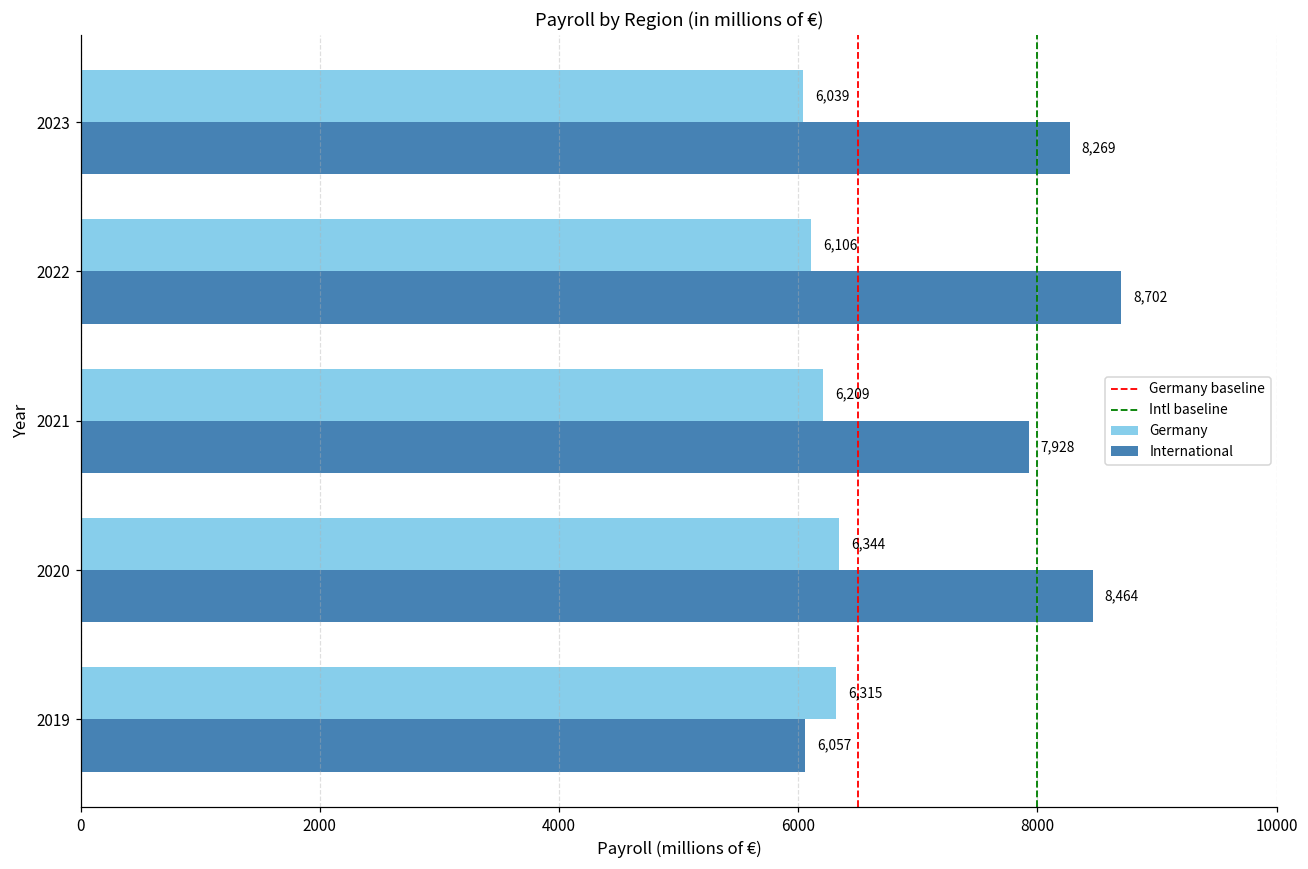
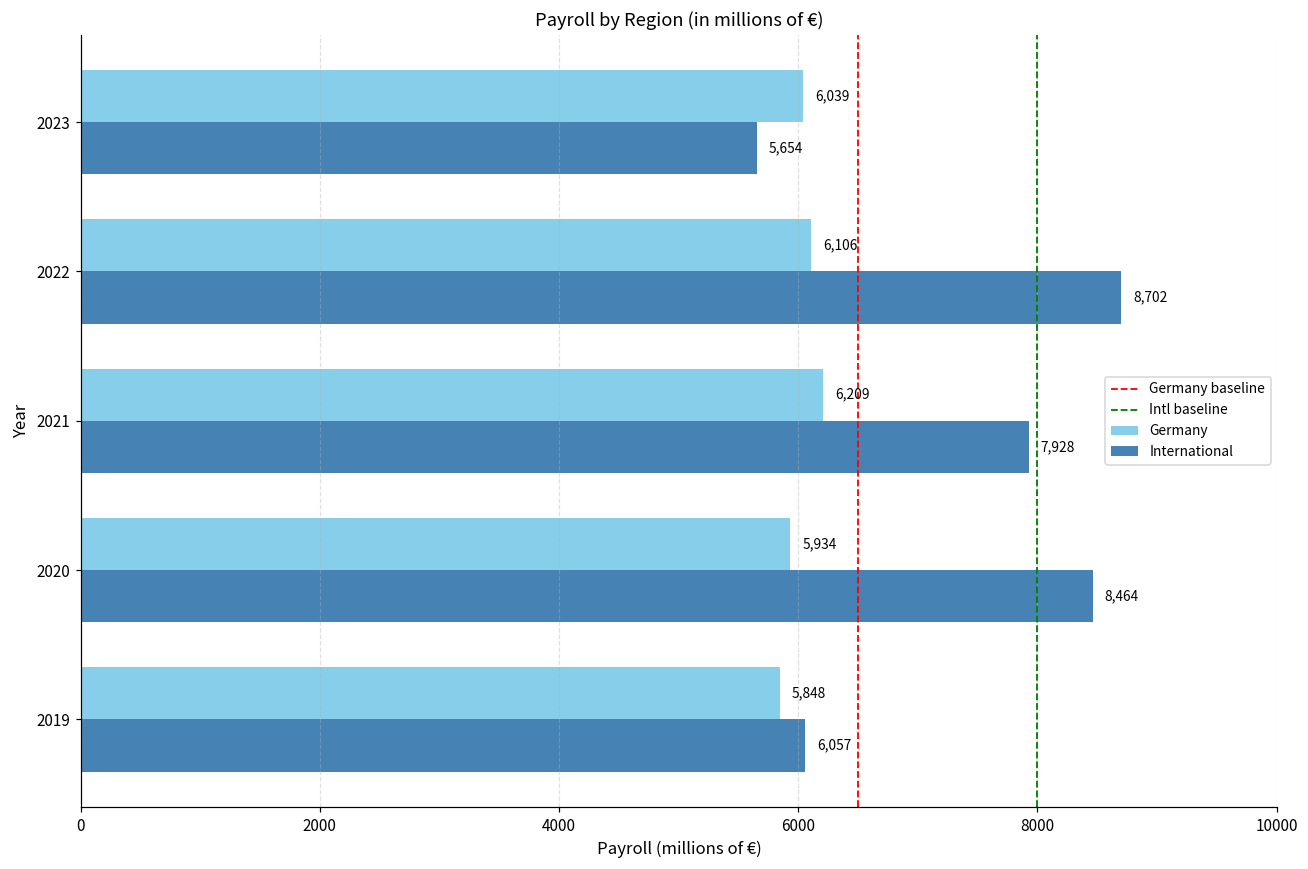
International, 2023: 8,269 -> 5,654
Germany, 2020: 6,344 -> 5,934
Germany, 2019: 6,315 -> 5,848
